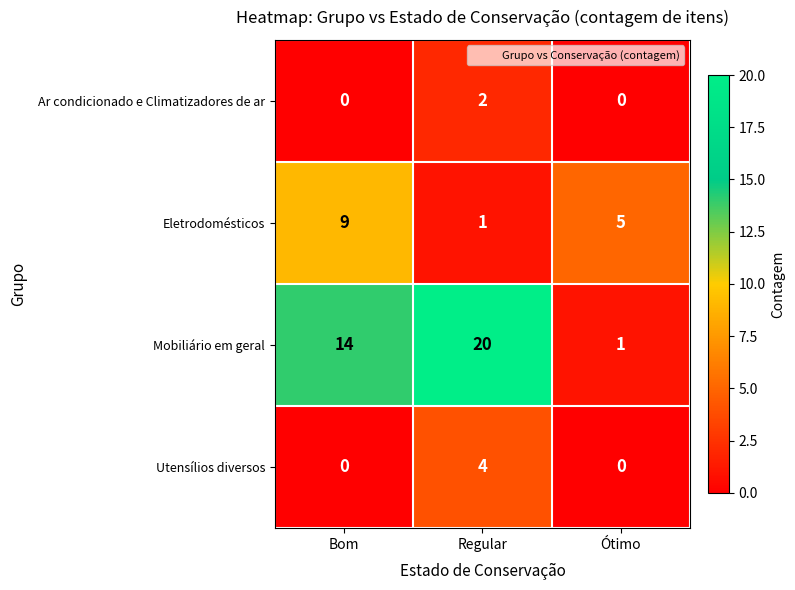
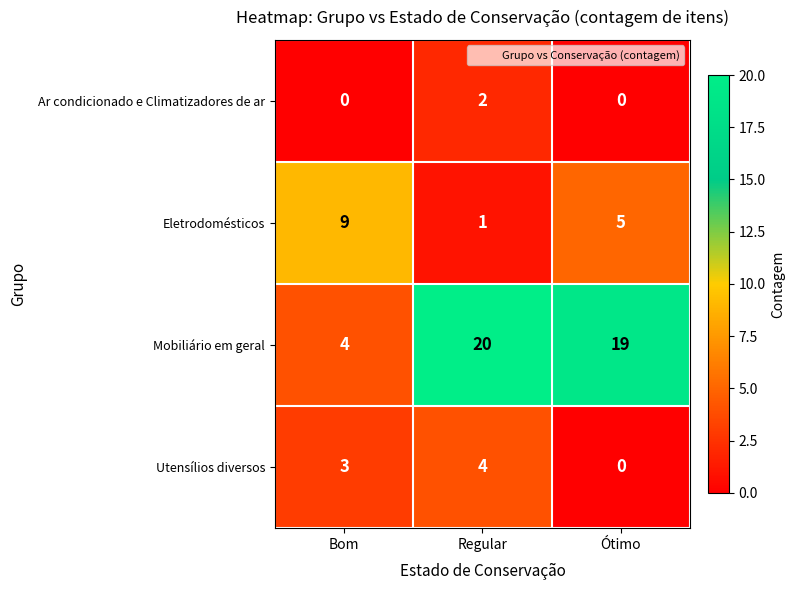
Mobiliário em geral, Bom: 14 -> 4
Mobiliário em geral, Ótimo: 1 -> 19
Utensílios diversos, Bom: 0 -> 3
